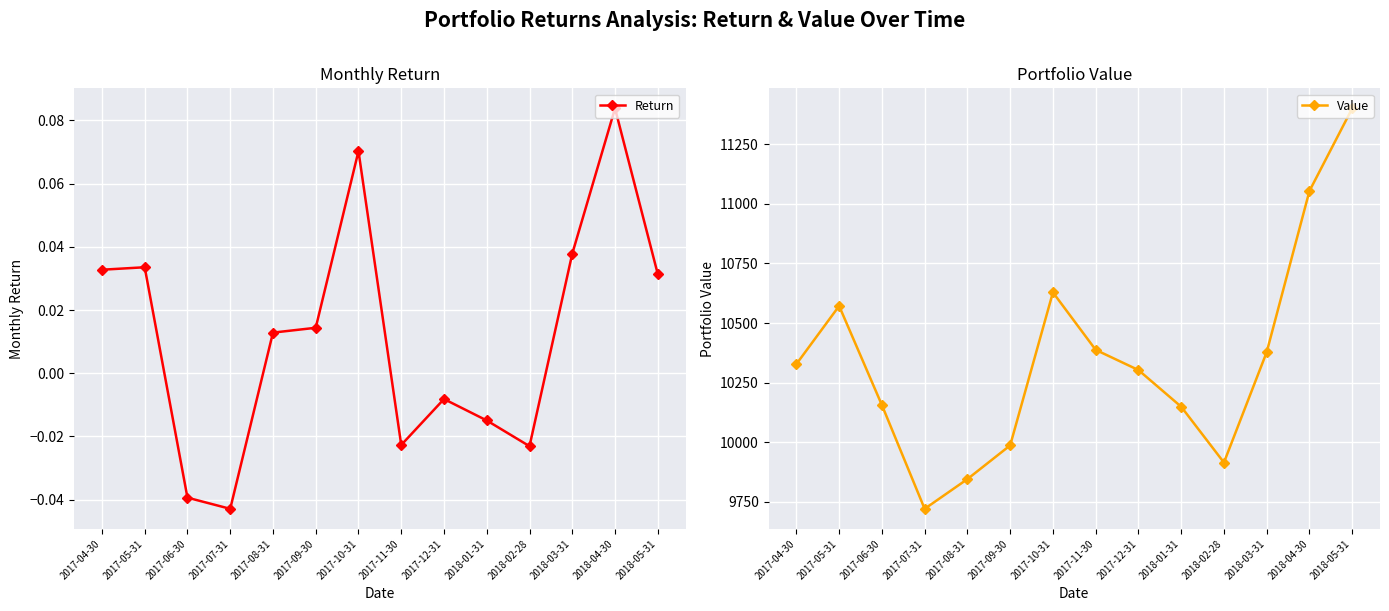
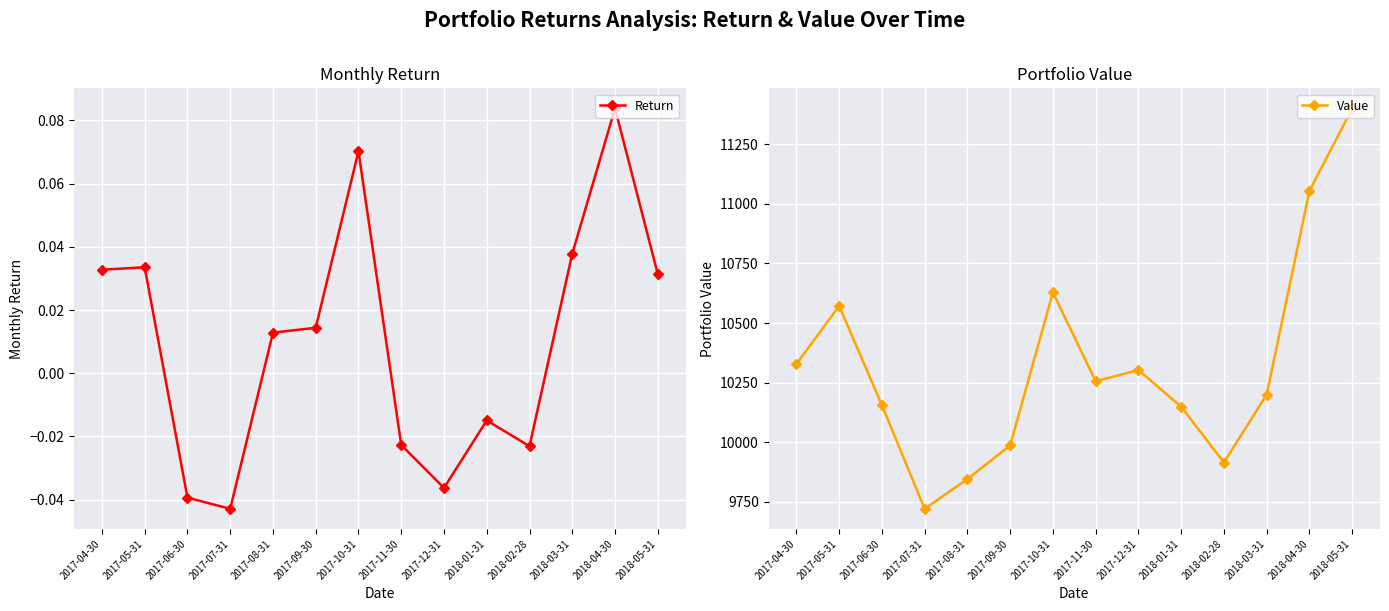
Monthly Return, 2017-12-31: -0.008 -> -0.036
Portfolio Value, 2017-11-30: 10390 -> 10260
Portfolio Value, 2018-03-31: 10380 -> 10200
